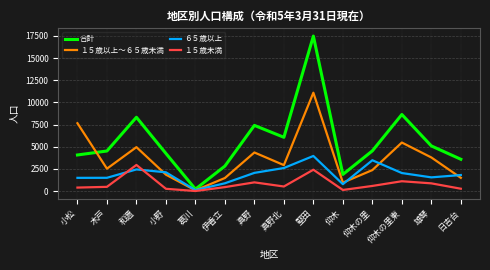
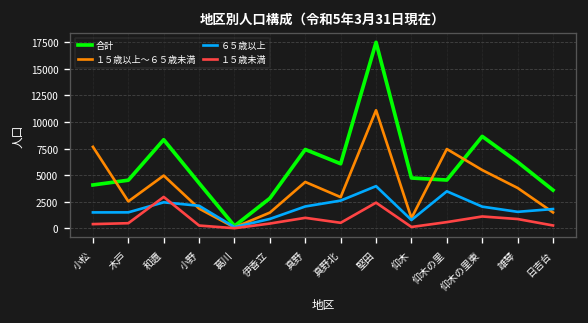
合計, 仰木: 2000 -> 5000
１５歳以上～６５歳未満, 仰木の里: 2000 -> 7000
合計, 雄琴: 5000 -> 6000
